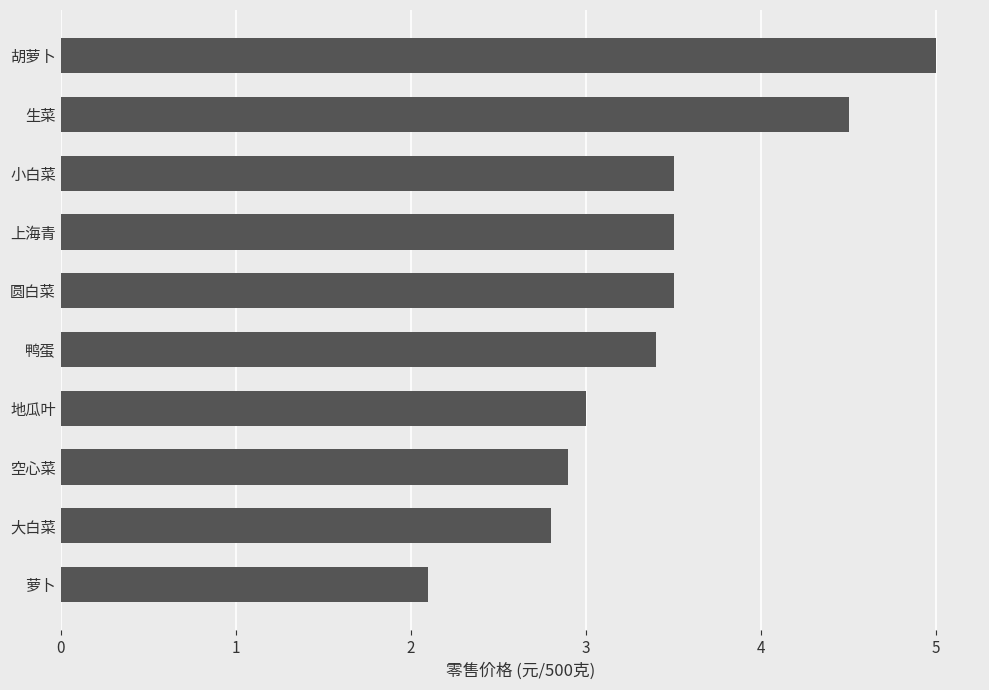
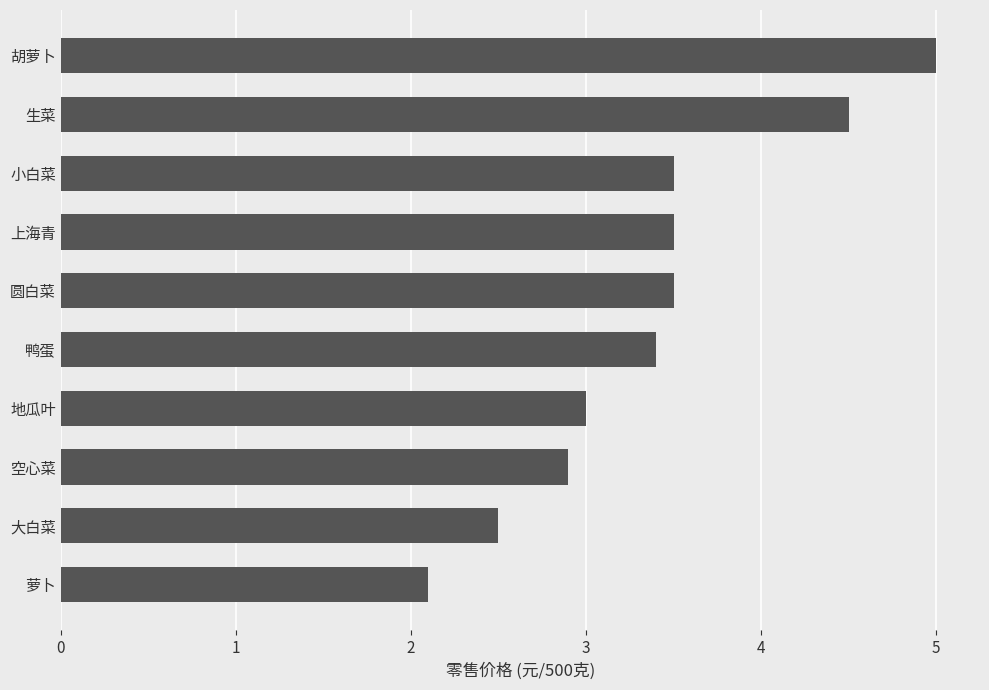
大白菜: 2.8 -> 2.5
